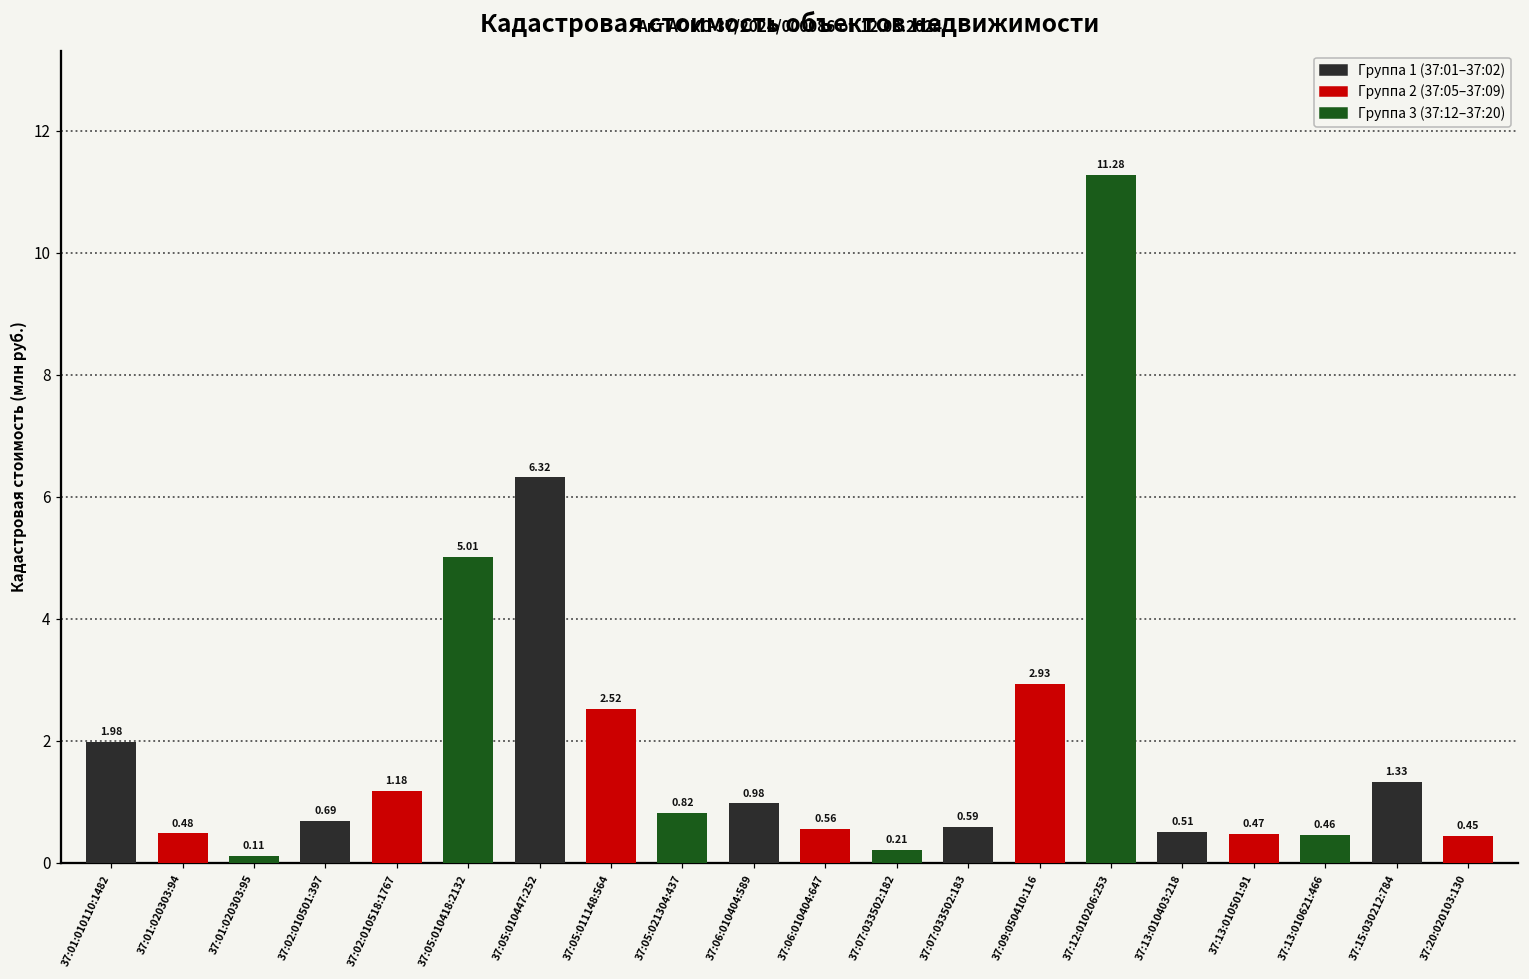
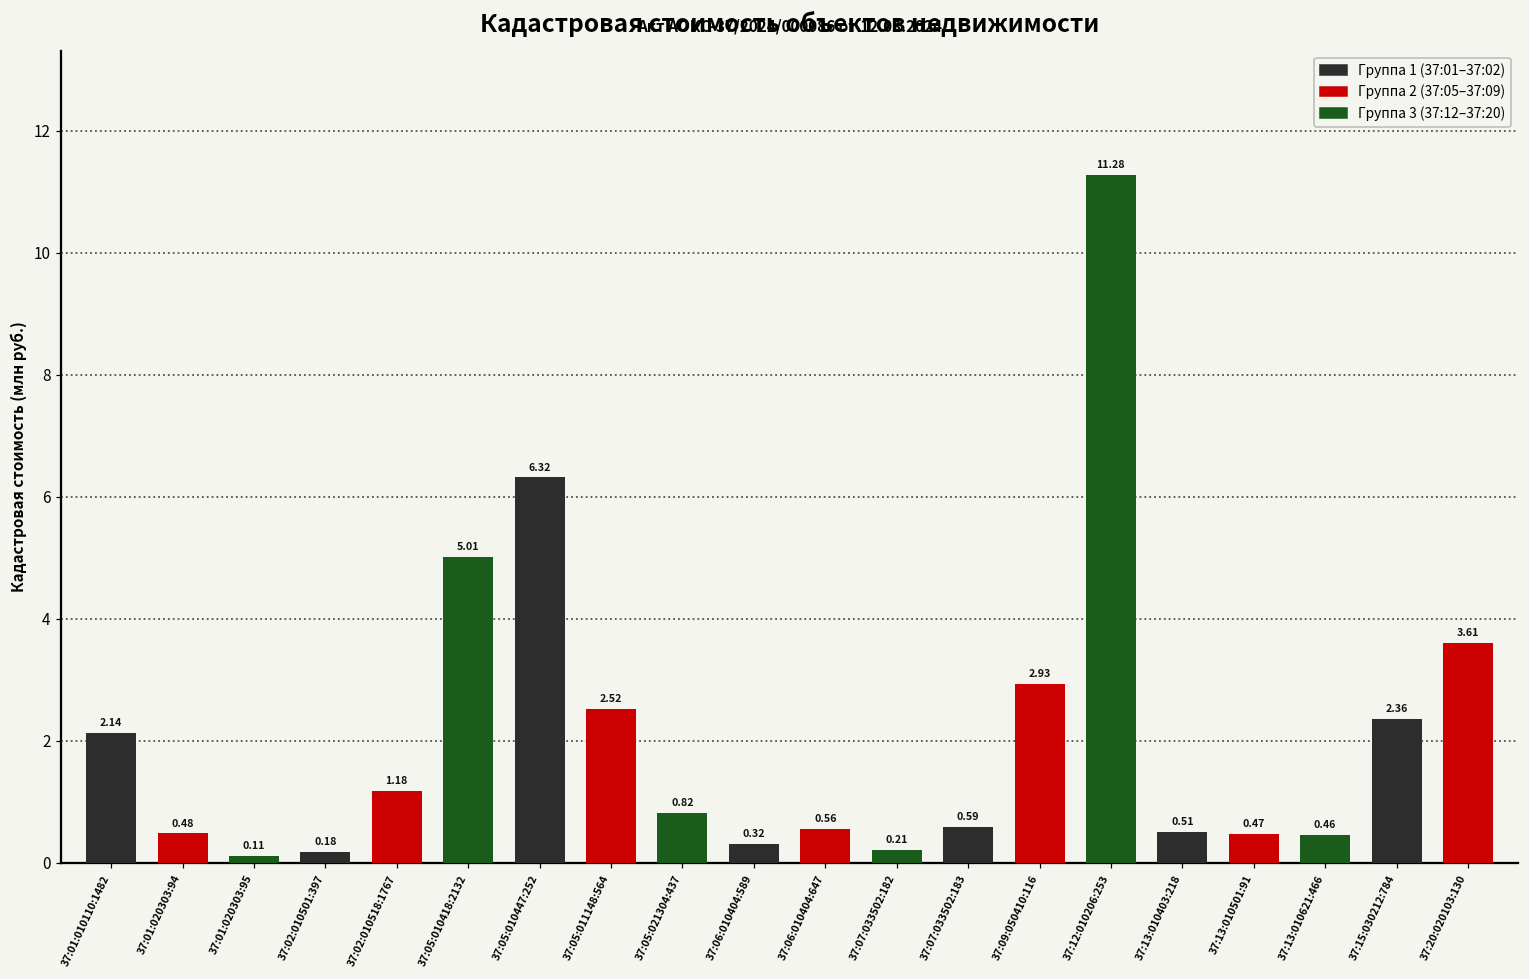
37:01:010110:1482: 1.98 -> 2.14
37:02:010501:397: 0.69 -> 0.18
37:06:010404:589: 0.98 -> 0.32
37:15:030212:784: 1.33 -> 2.36
37:20:020103:130: 0.45 -> 3.61
